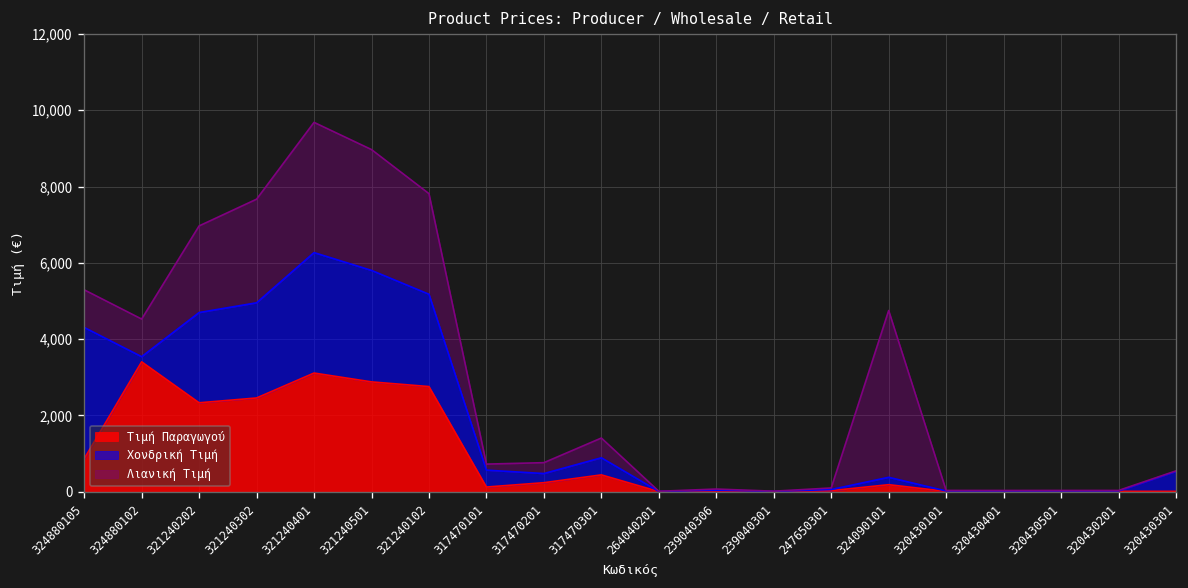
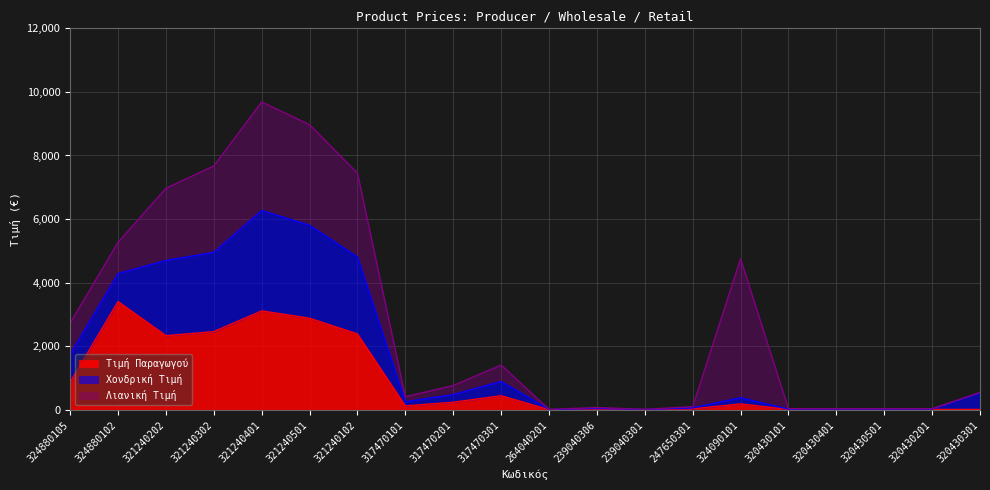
Χονδρική Τιμή, 324880105: 3,400 -> 900
Χονδρική Τιμή, 324880102: 100 -> 900
Τιμή Παραγωγού, 321240102: 2,800 -> 2,400
Χονδρική Τιμή, 317470101: 400 -> 100
